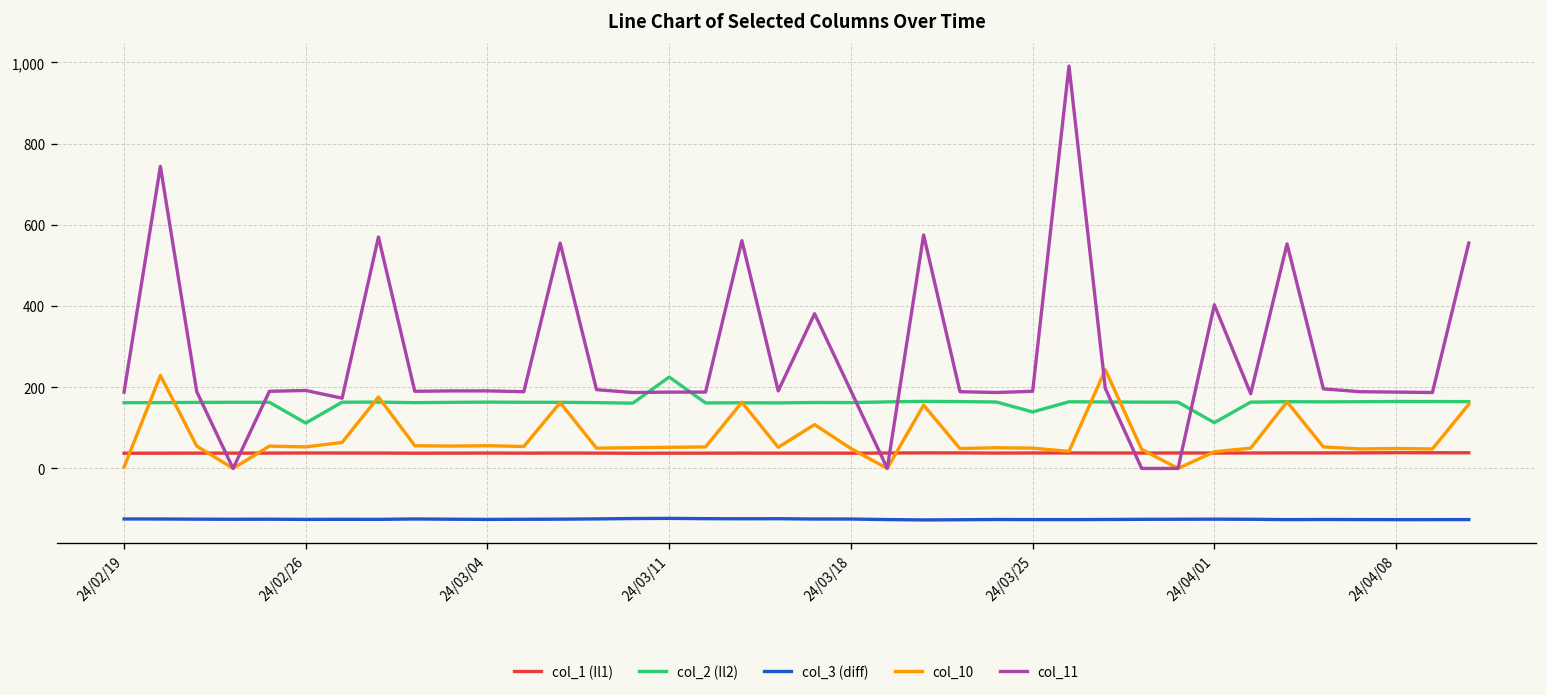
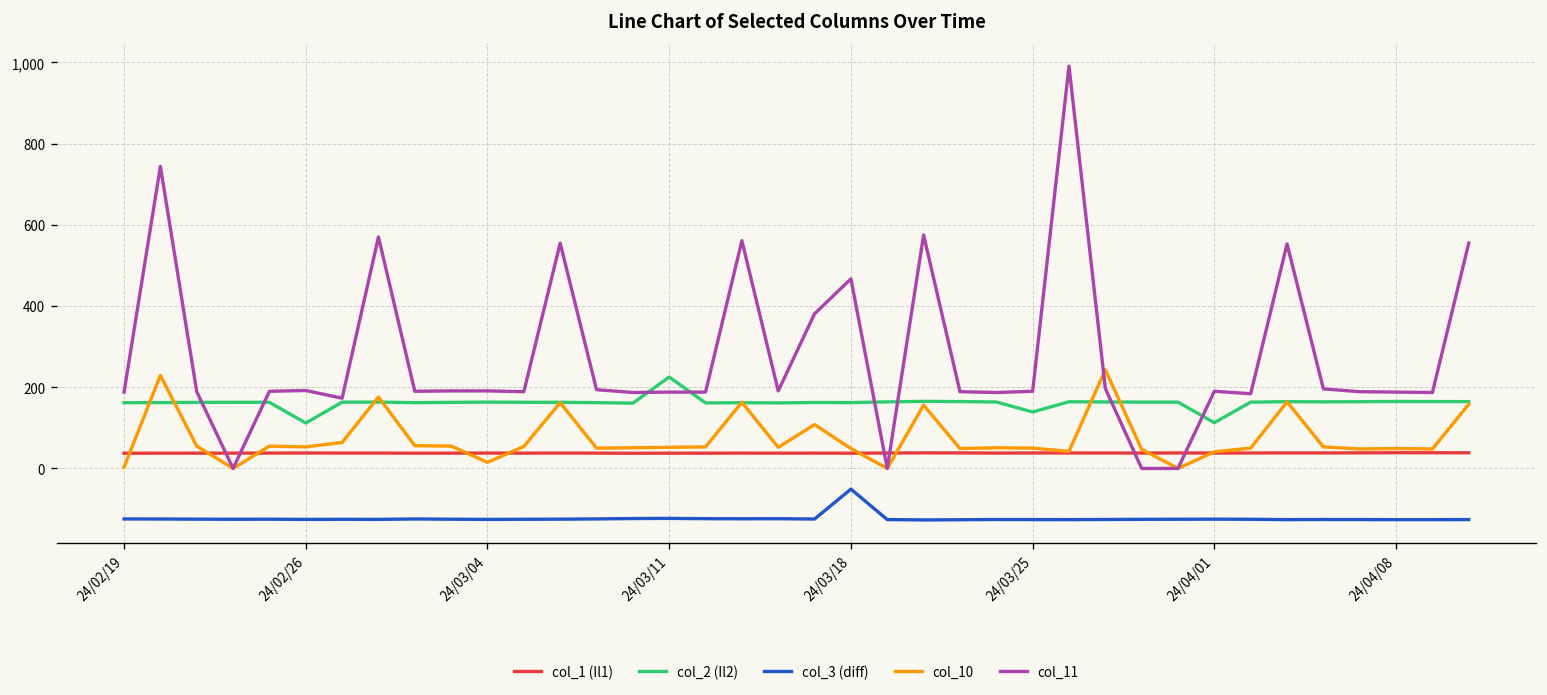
col_10, 24/03/04: 60 -> 20
col_3 (diff), 24/03/18: -120 -> -50
col_11, 24/03/18: 190 -> 470
col_11, 24/04/01: 400 -> 190
